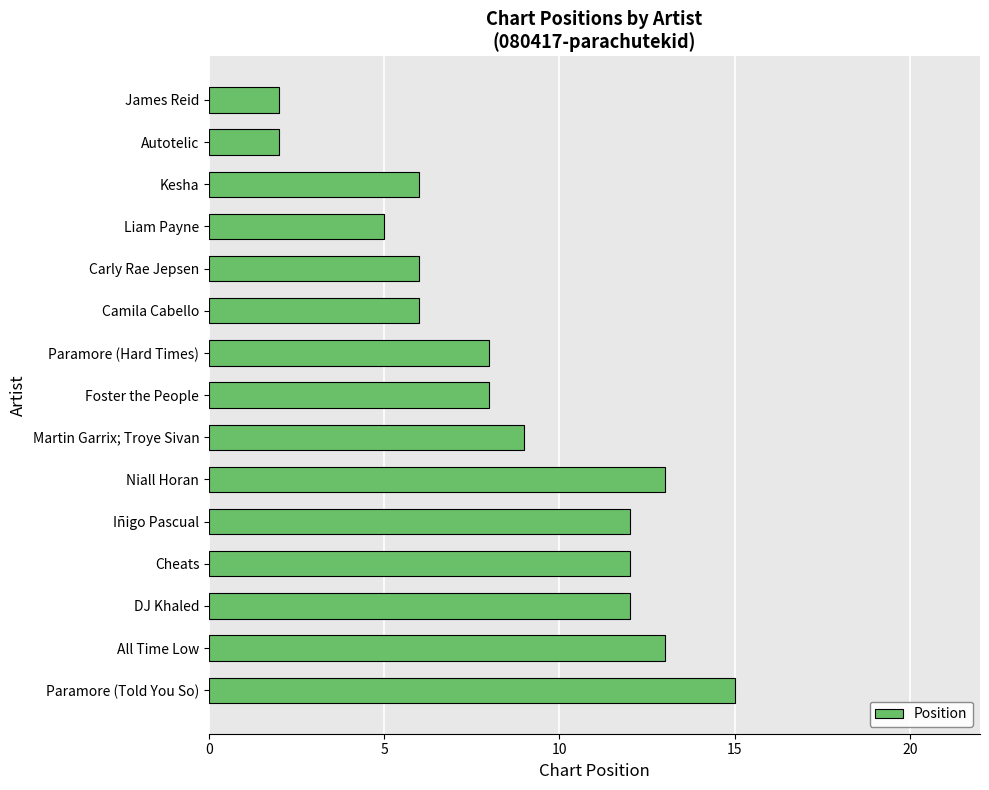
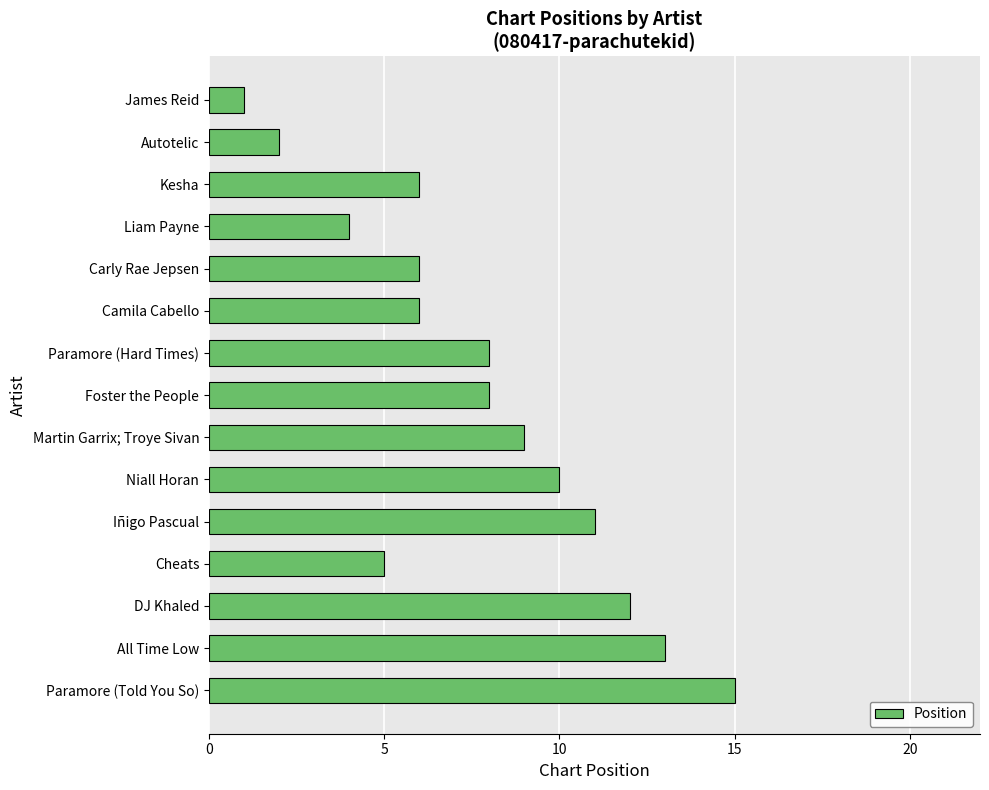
James Reid: 2 -> 1
Liam Payne: 5 -> 4
Niall Horan: 13 -> 10
Iñigo Pascual: 12 -> 11
Cheats: 12 -> 5
